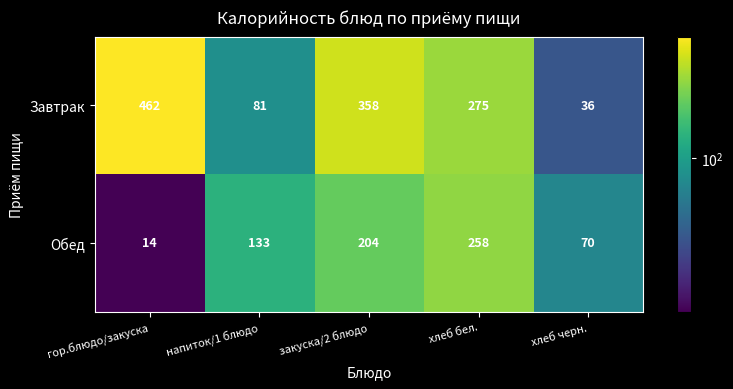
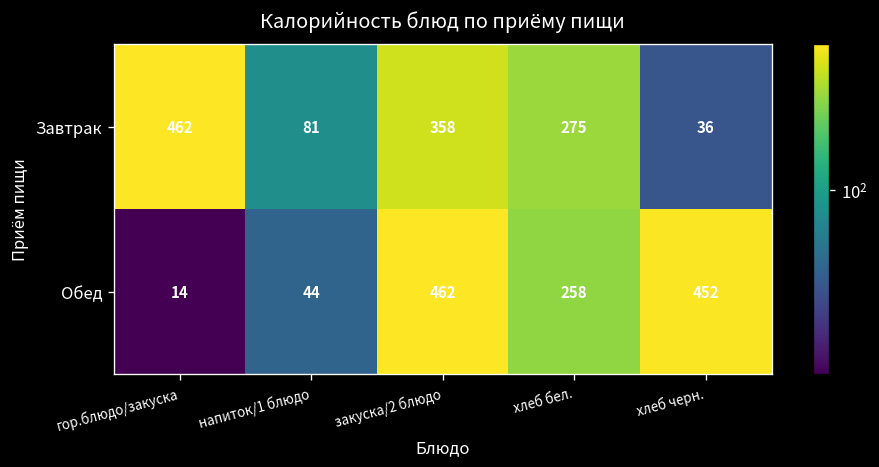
Обед, напиток/1 блюдо: 133 -> 44
Обед, закуска/2 блюдо: 204 -> 462
Обед, хлеб черн.: 70 -> 452
